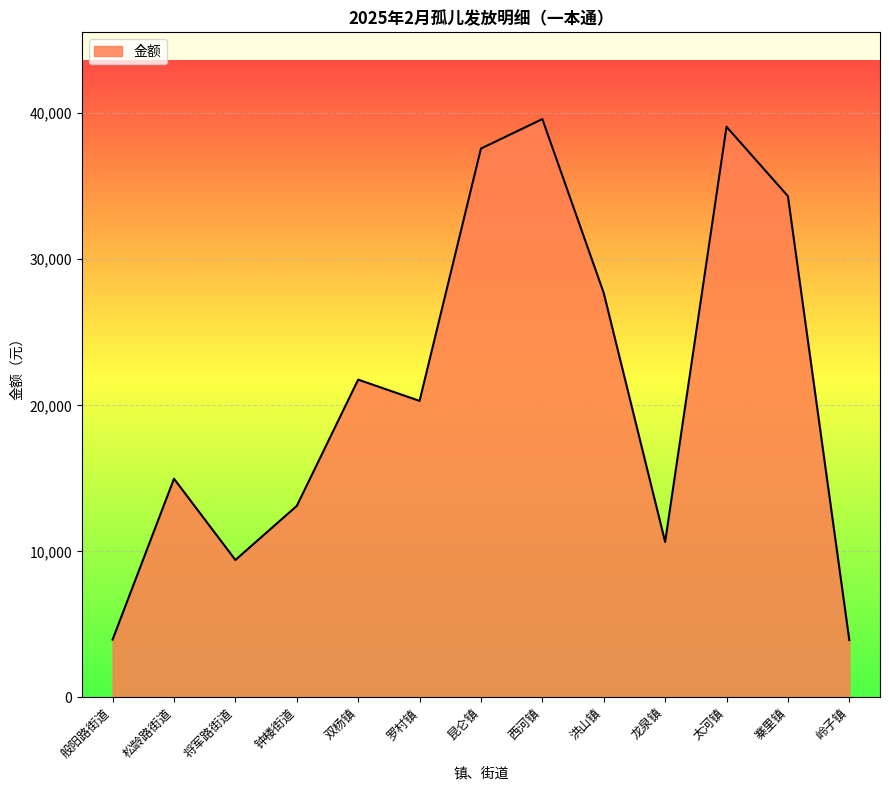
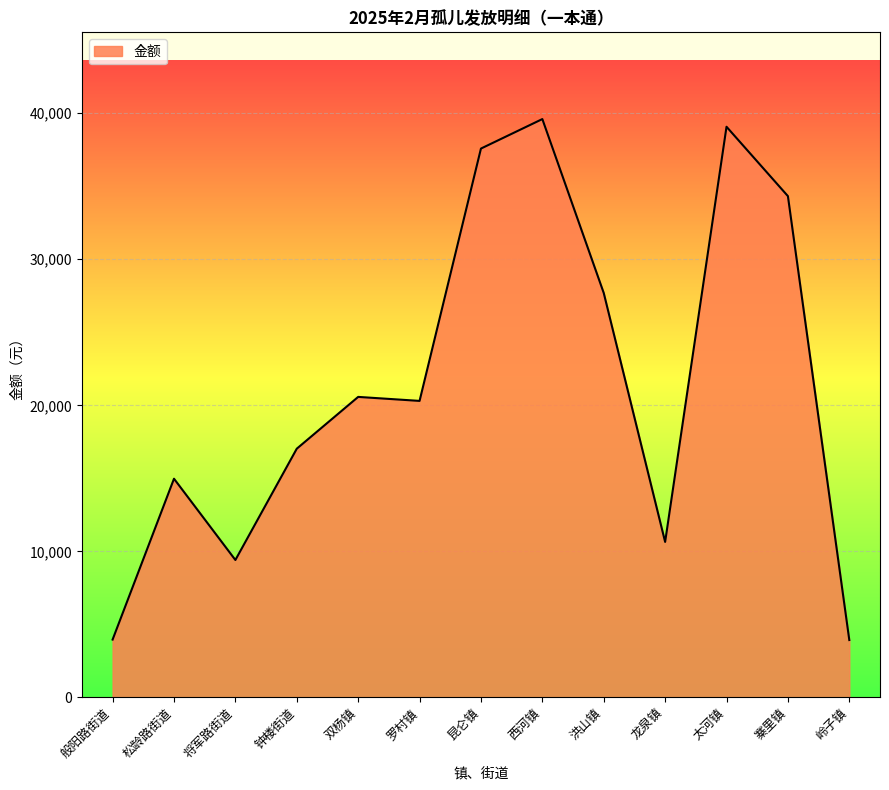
钟楼街道: 13,100 -> 17,000
双杨镇: 21,800 -> 20,600
